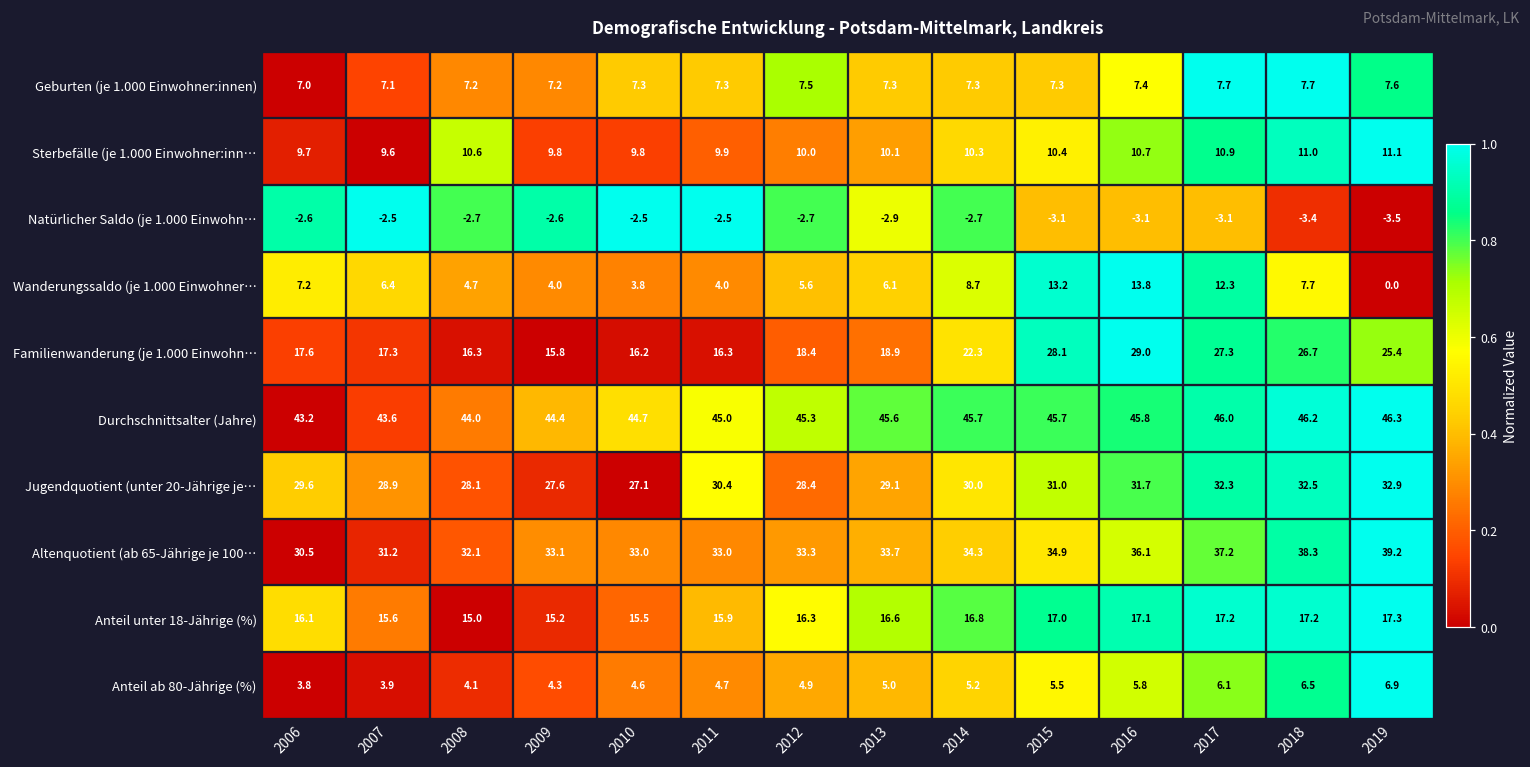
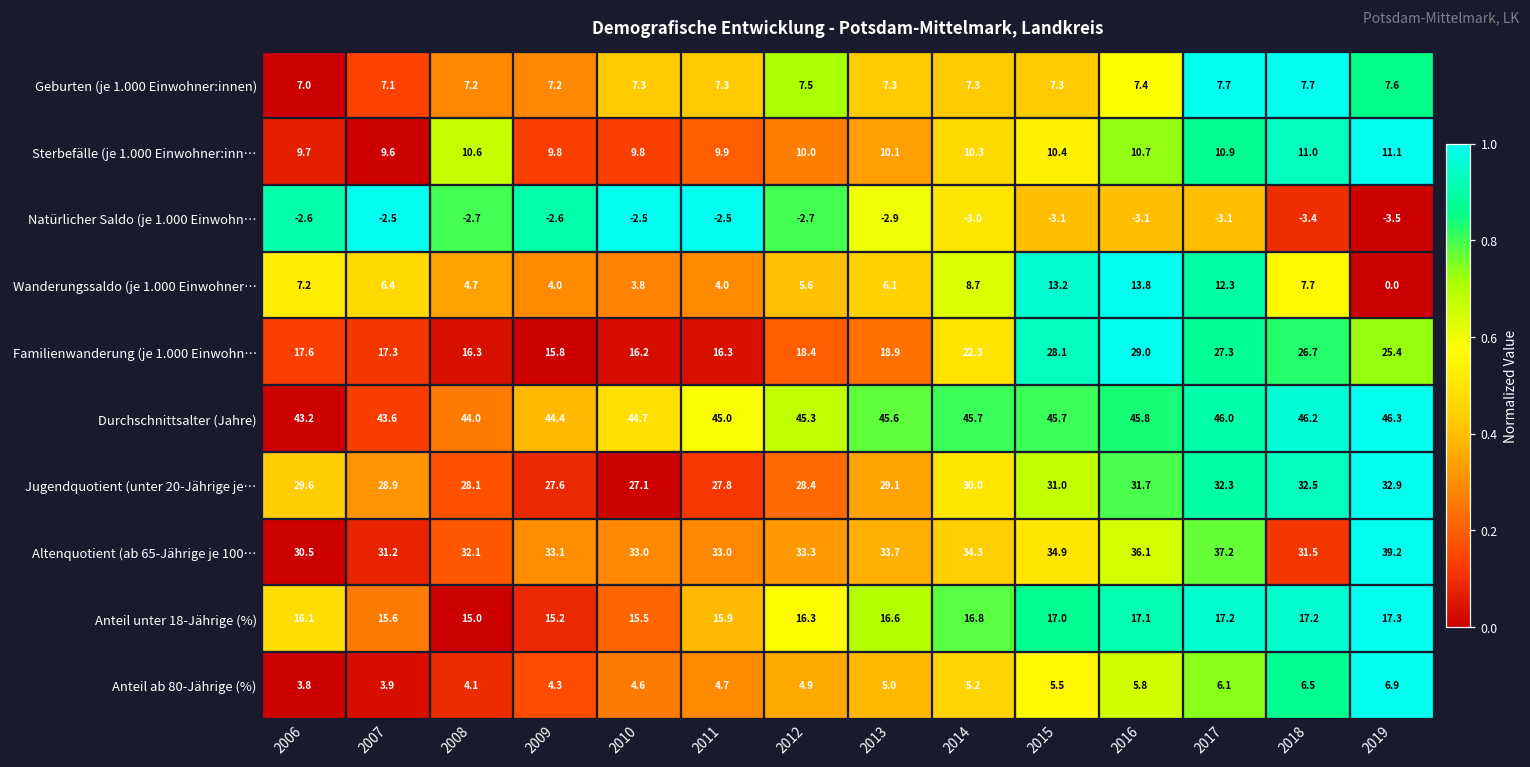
Natürlicher Saldo (je 1.000 Einwohn…, 2014: -2.7 -> -3.0
Jugendquotient (unter 20-Jährige je…, 2011: 30.4 -> 27.8
Altenquotient (ab 65-Jährige je 100…, 2018: 38.3 -> 31.5
